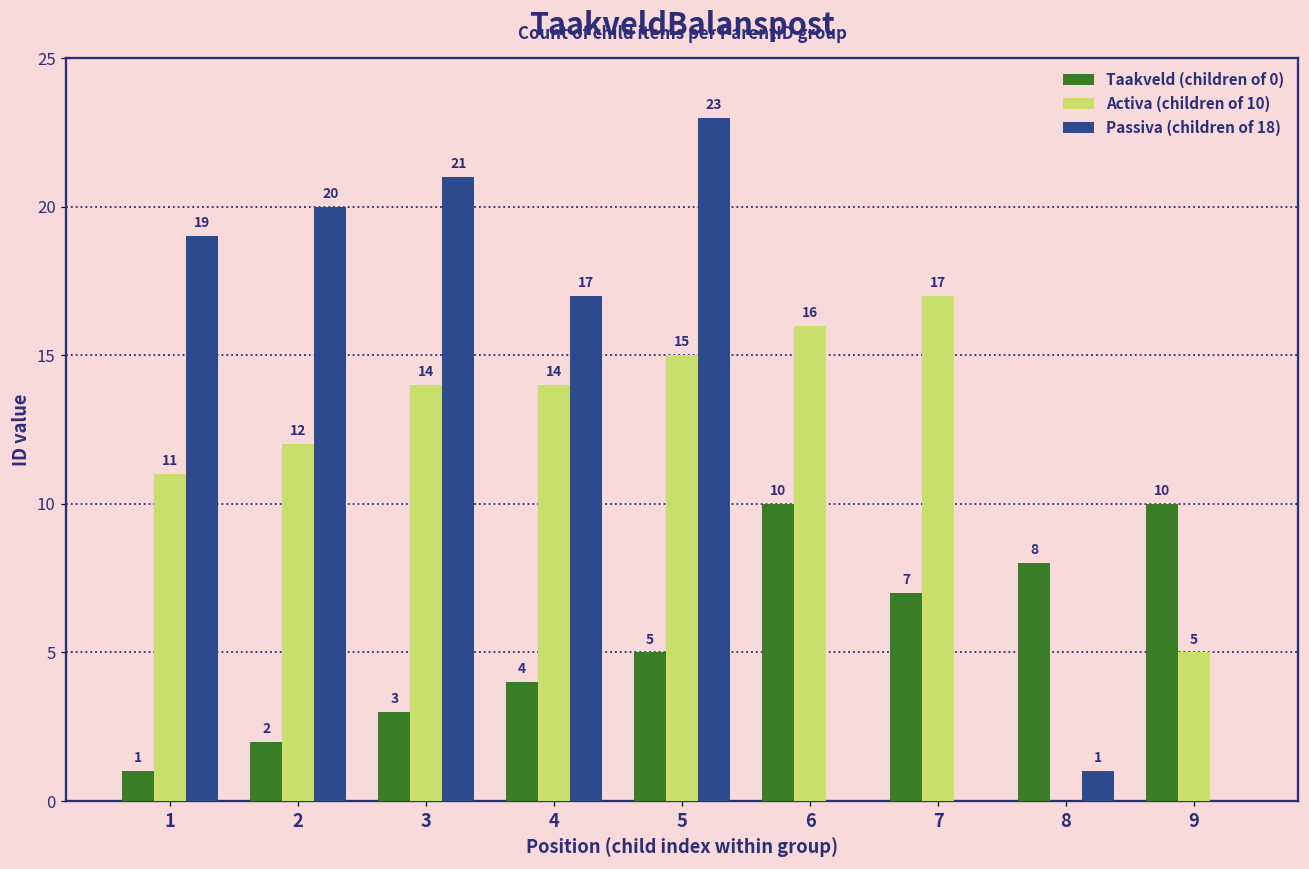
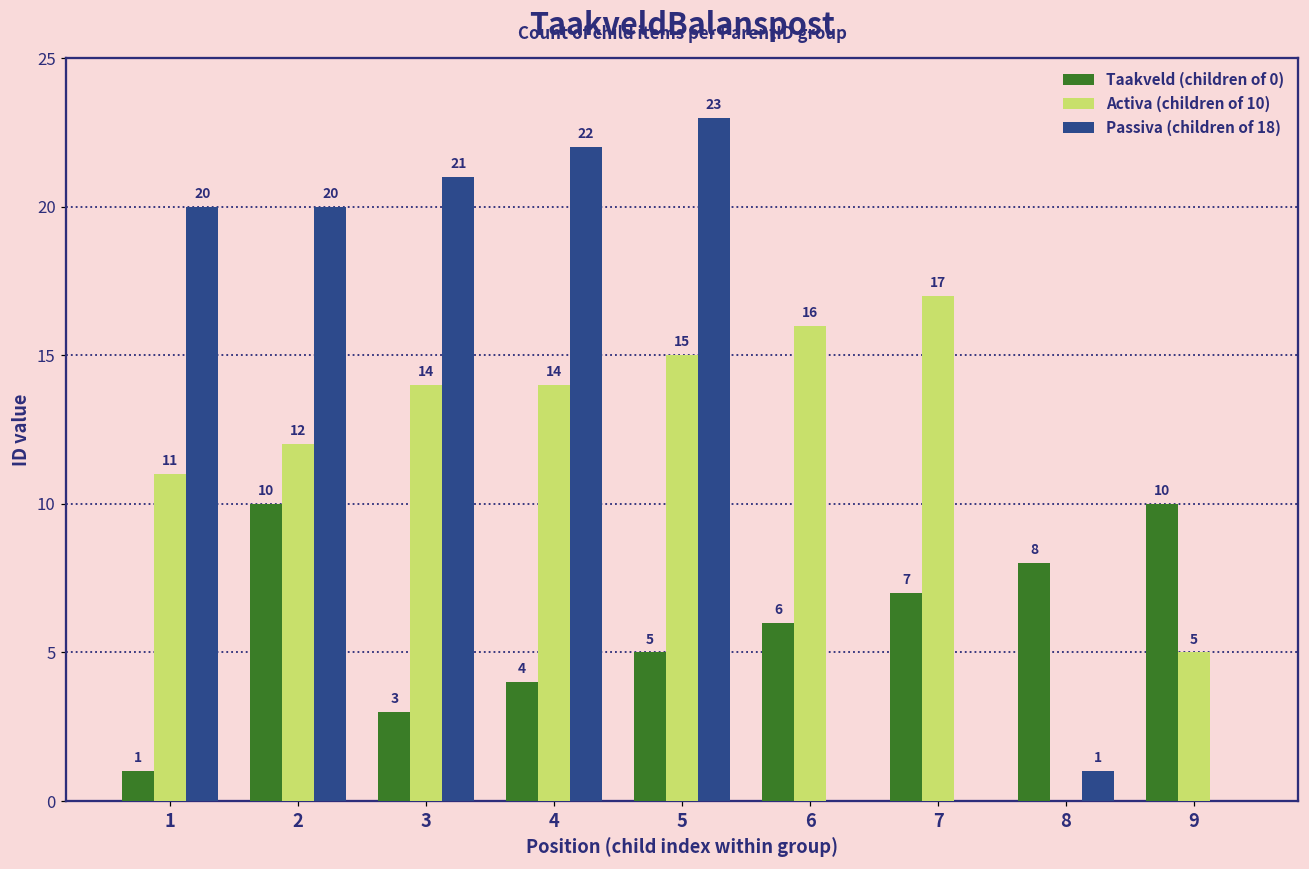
Passiva (children of 18), 1: 19 -> 20
Taakveld (children of 0), 2: 2 -> 10
Passiva (children of 18), 4: 17 -> 22
Taakveld (children of 0), 6: 10 -> 6
